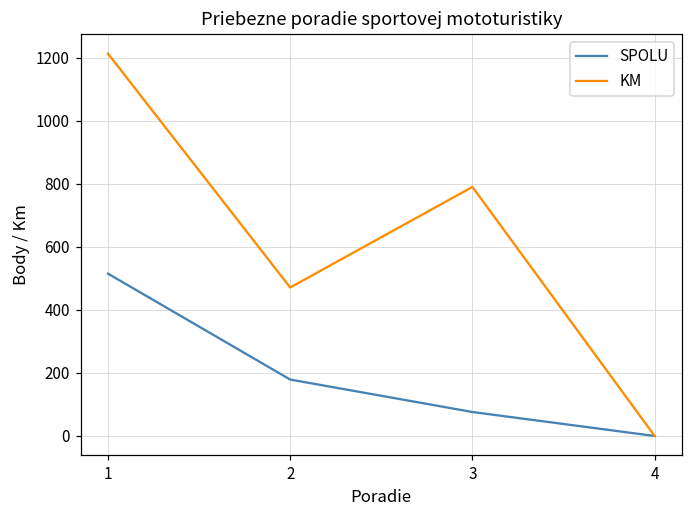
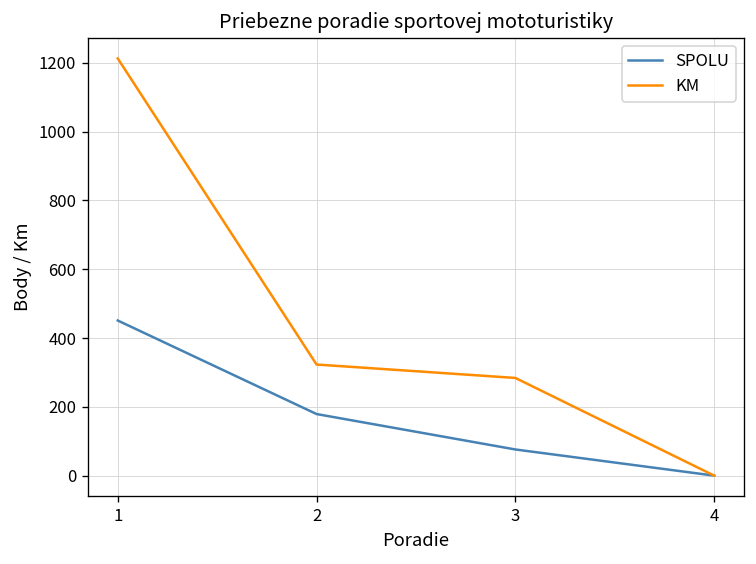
SPOLU, 1: 520 -> 450
KM, 2: 470 -> 320
KM, 3: 790 -> 280
